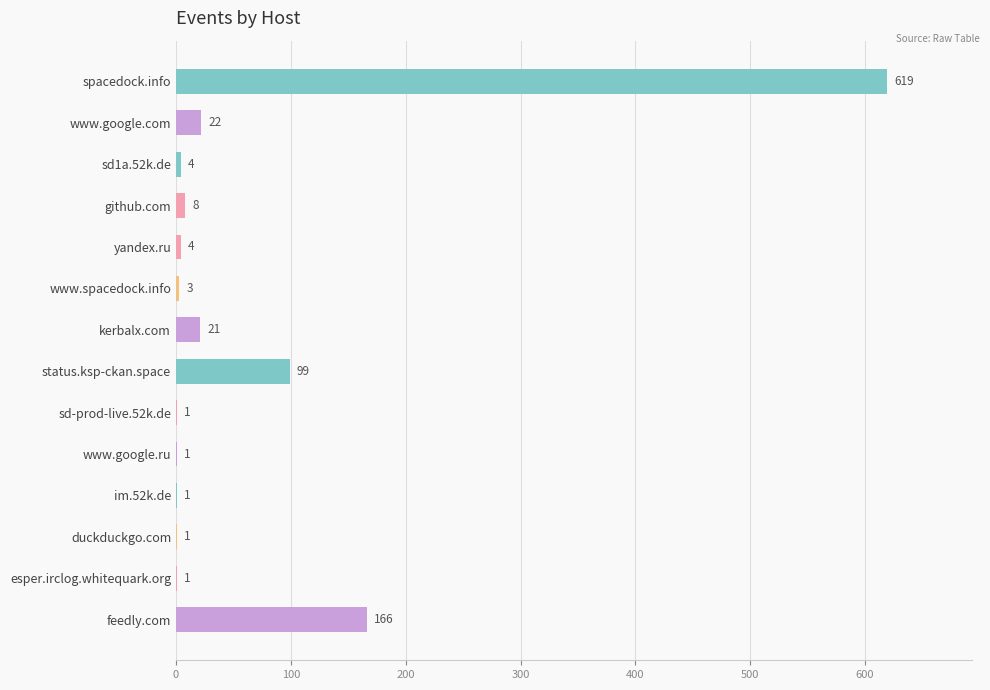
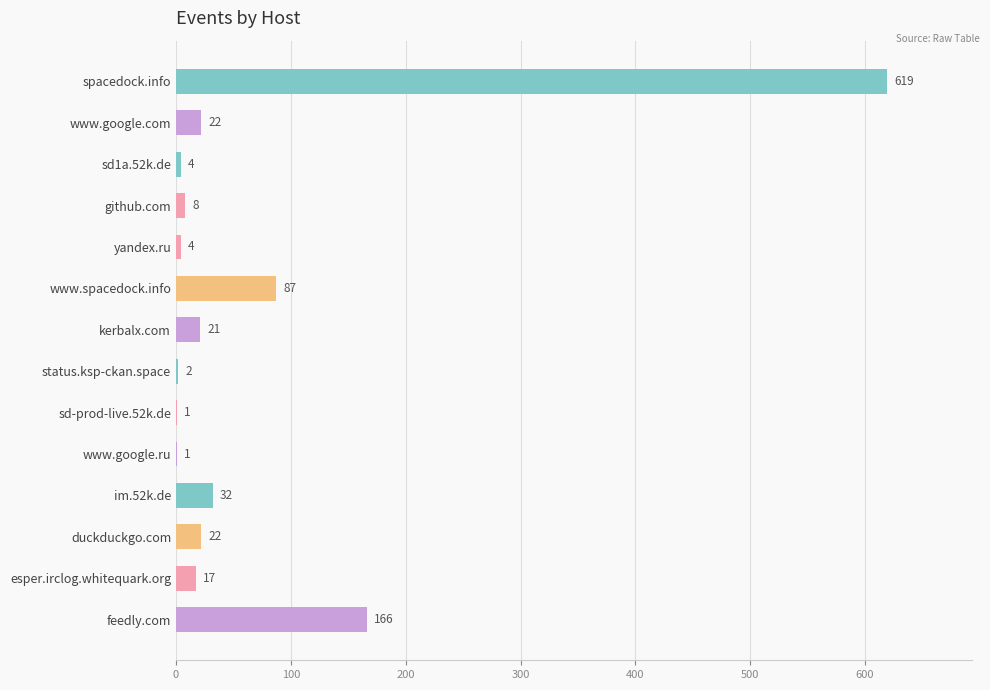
www.spacedock.info: 3 -> 87
status.ksp-ckan.space: 99 -> 2
im.52k.de: 1 -> 32
duckduckgo.com: 1 -> 22
esper.irclog.whitequark.org: 1 -> 17
